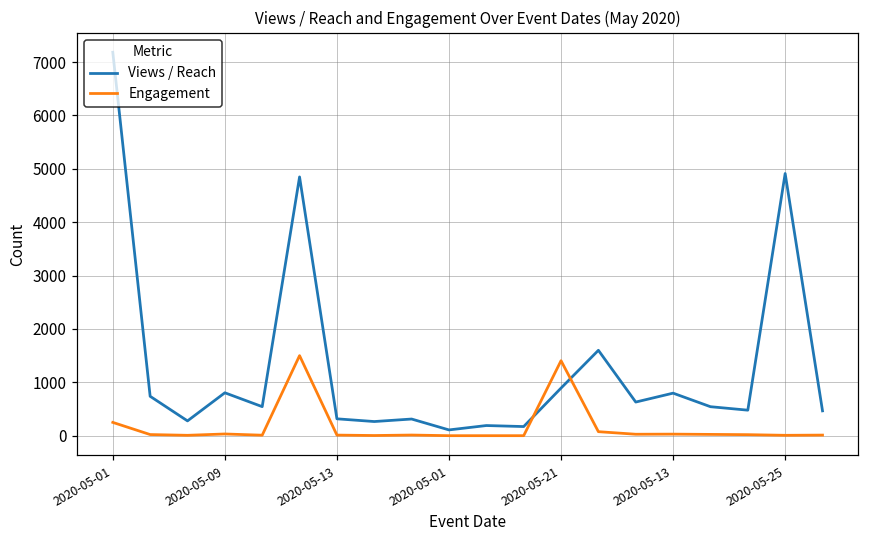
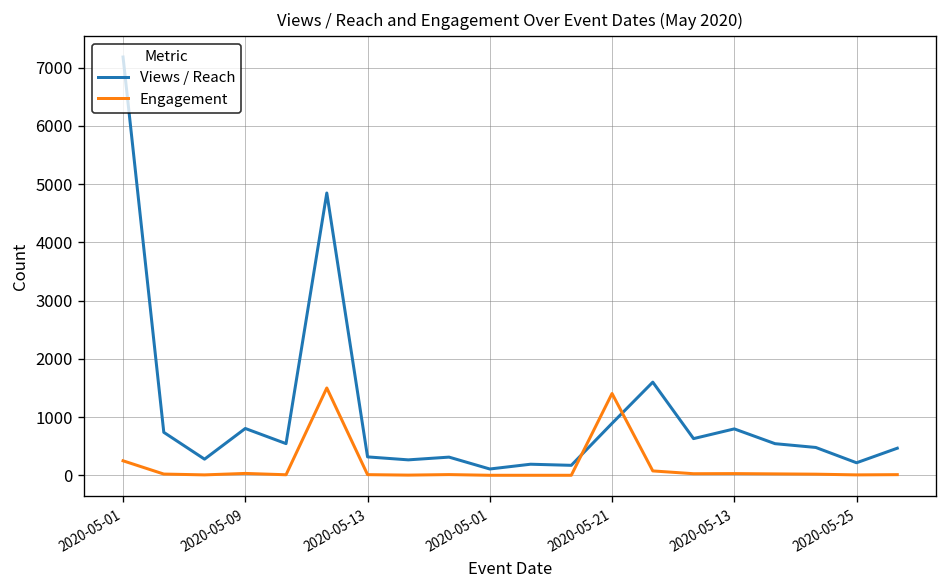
Views / Reach, 2020-05-25: 4900 -> 200
